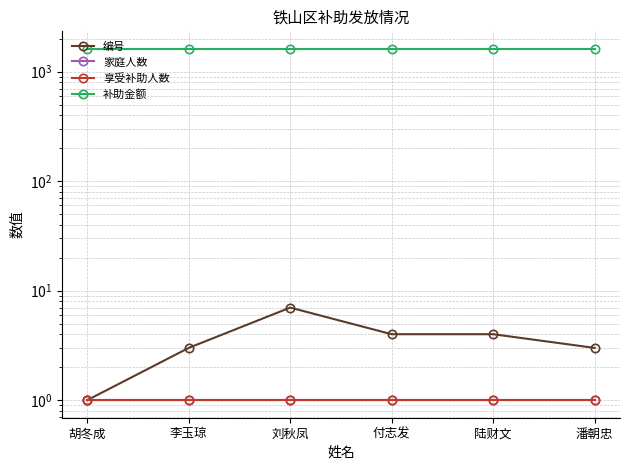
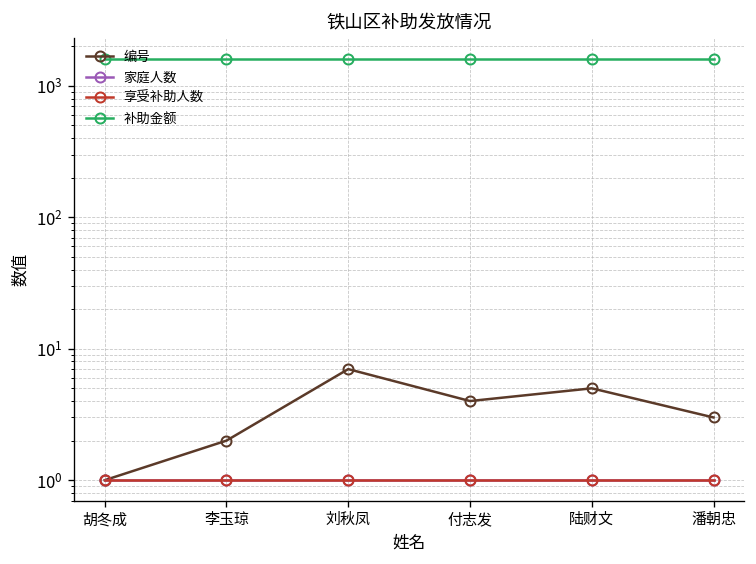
编号, 李玉琼: 3 -> 2
编号, 陆财文: 4 -> 5
